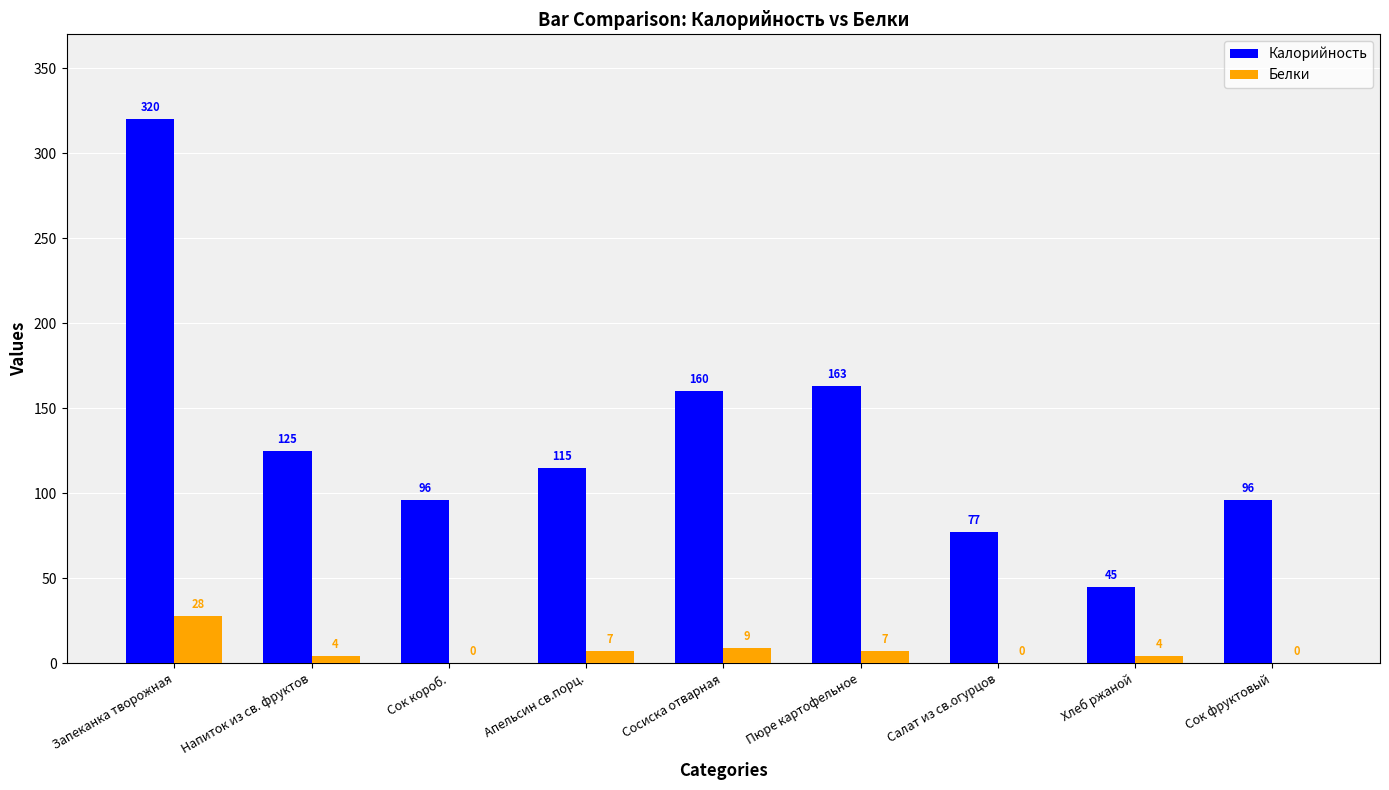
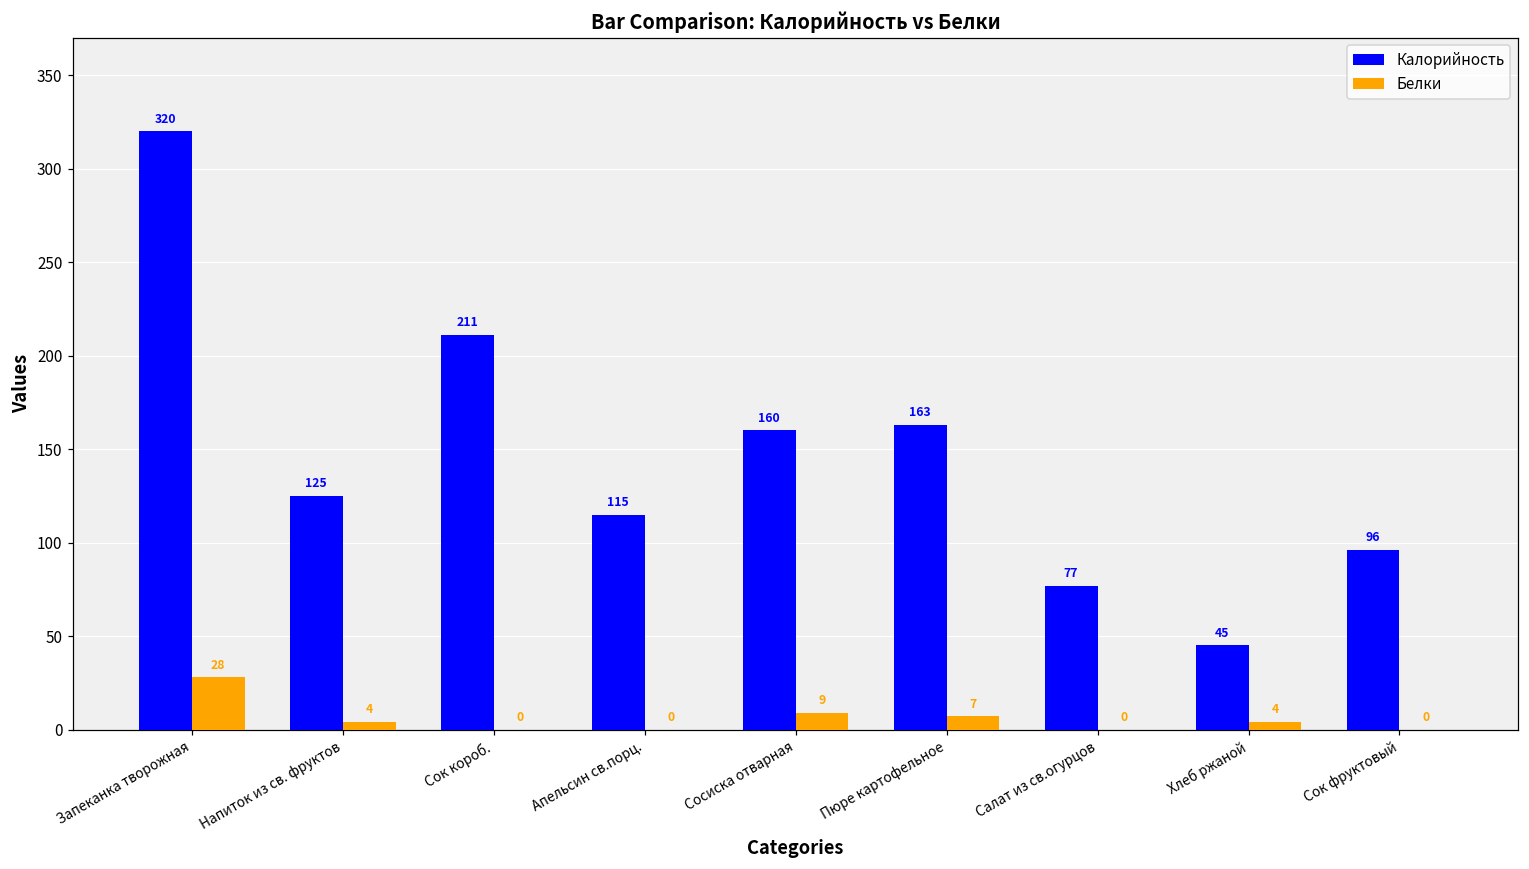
Калорийность, Сок короб.: 96 -> 211
Белки, Апельсин св.порц.: 7 -> 0
